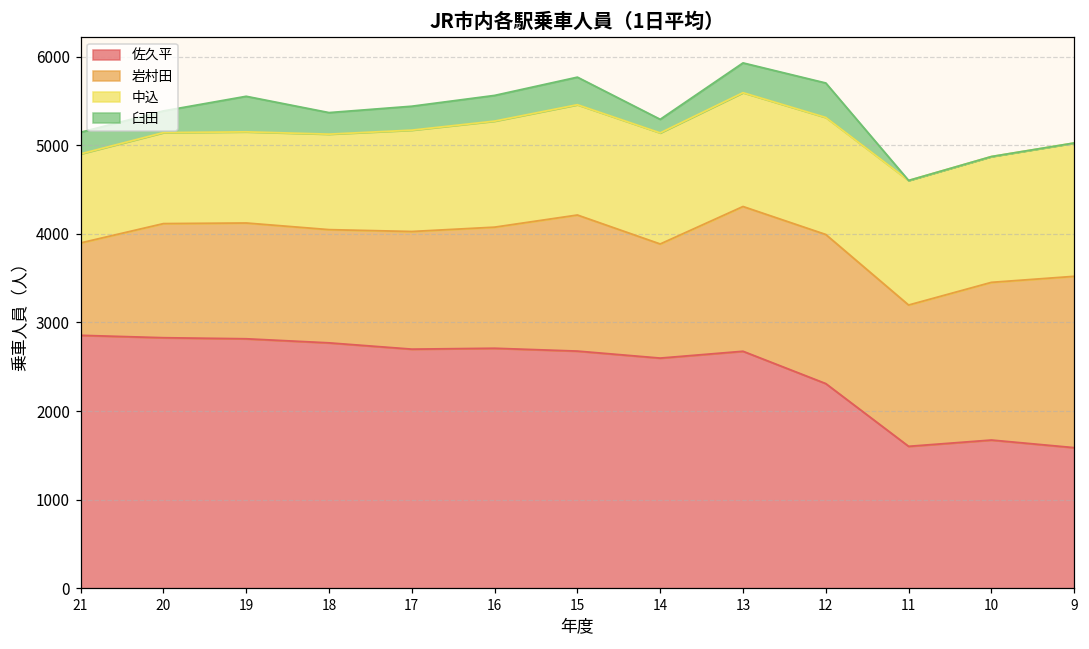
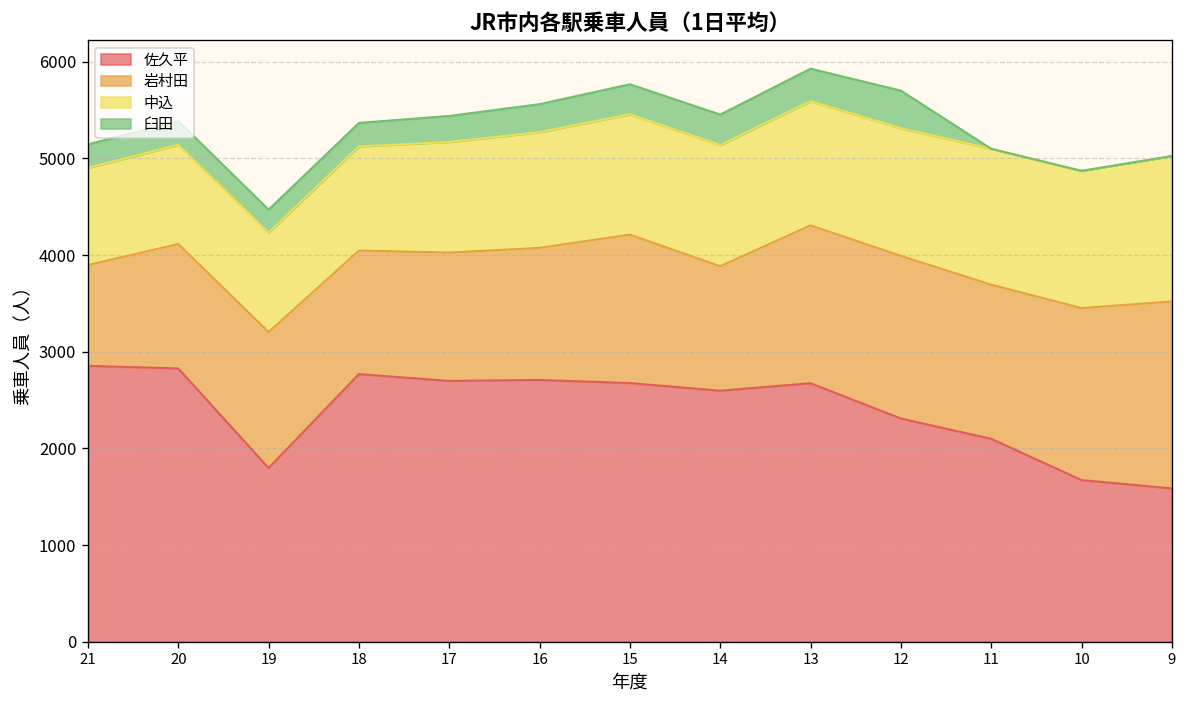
佐久平, 19: 2800 -> 1800
岩村田, 19: 1300 -> 1400
臼田, 19: 400 -> 200
臼田, 14: 200 -> 300
佐久平, 11: 1600 -> 2100
